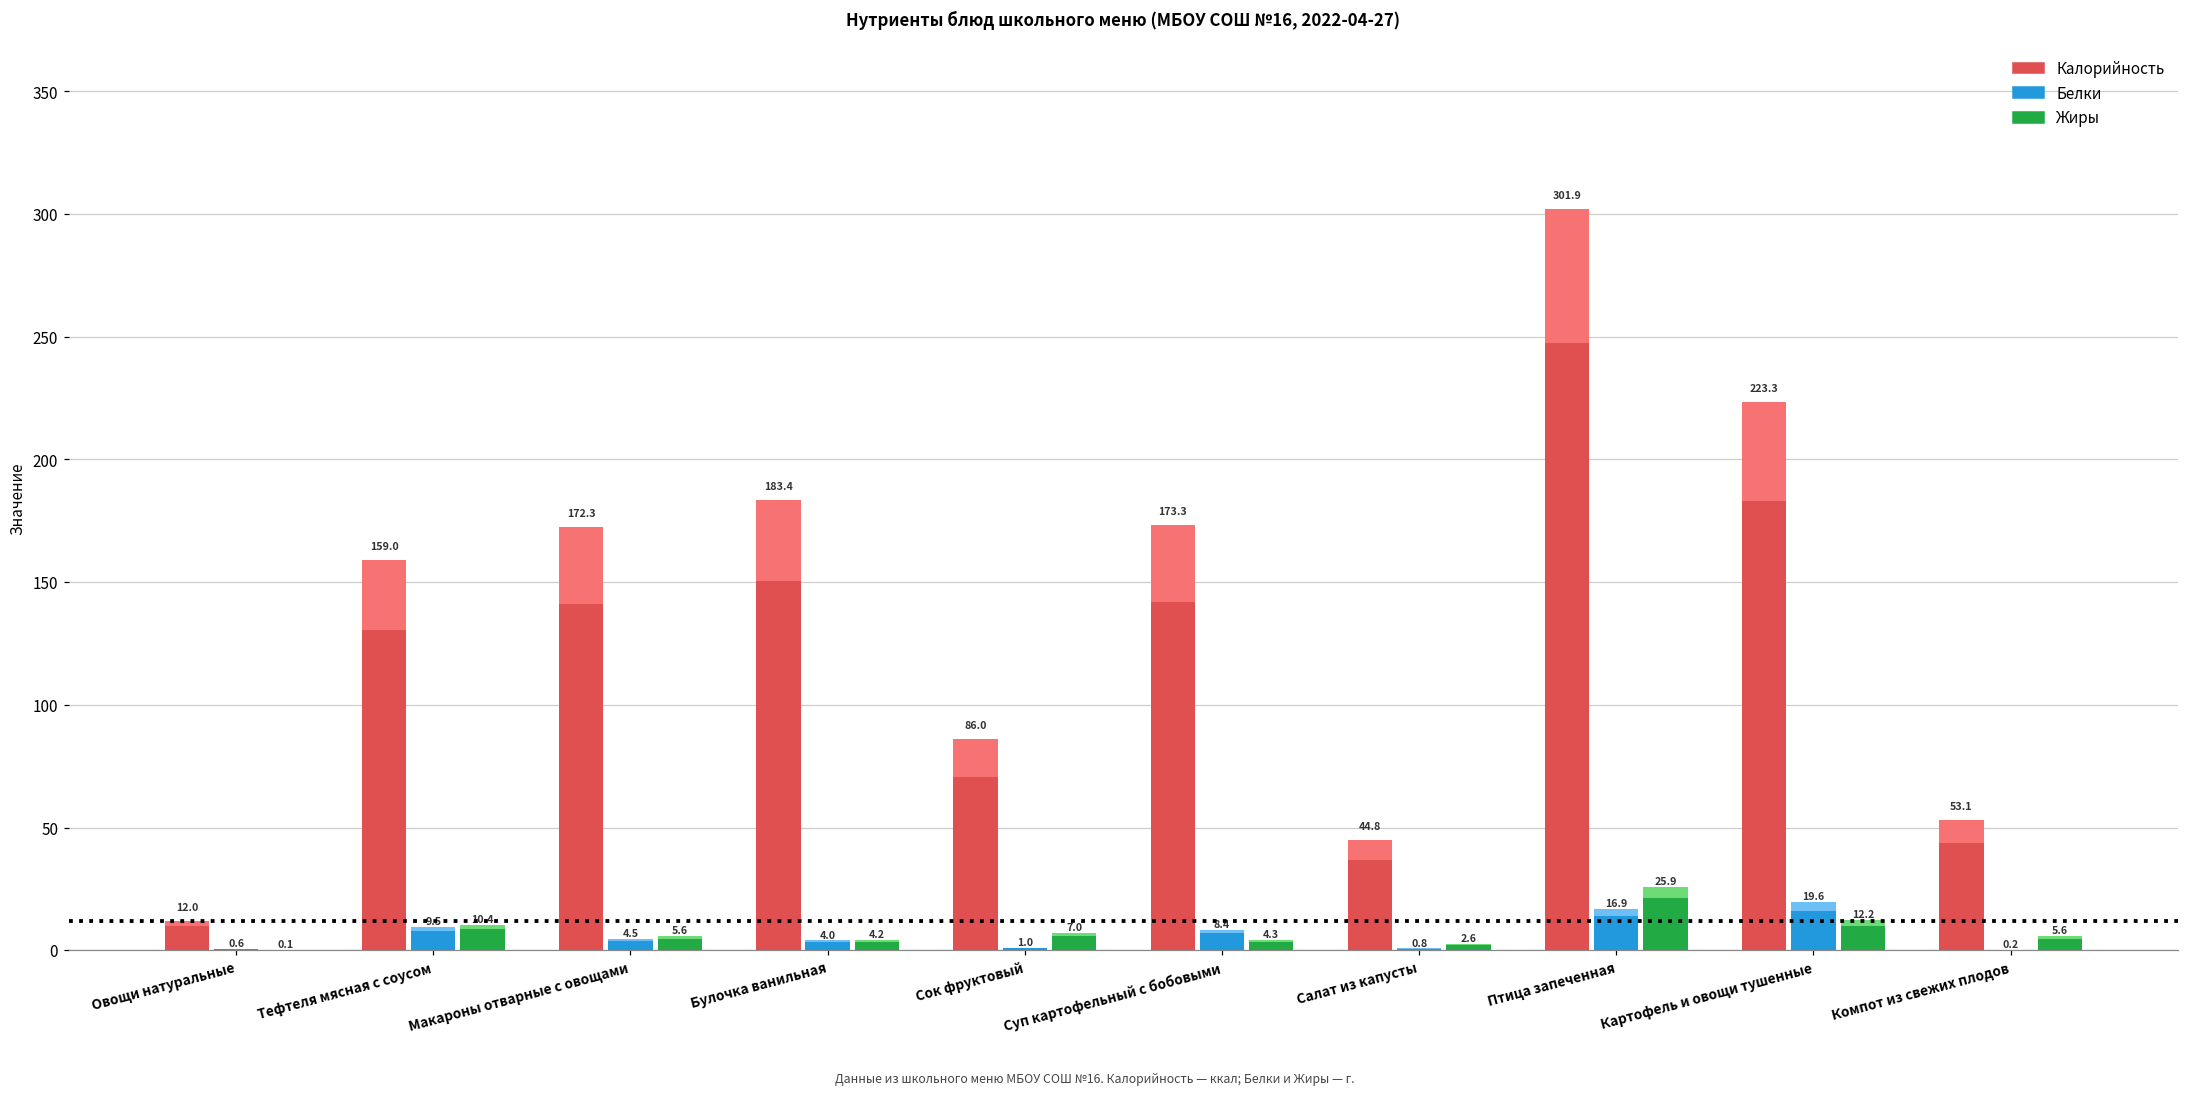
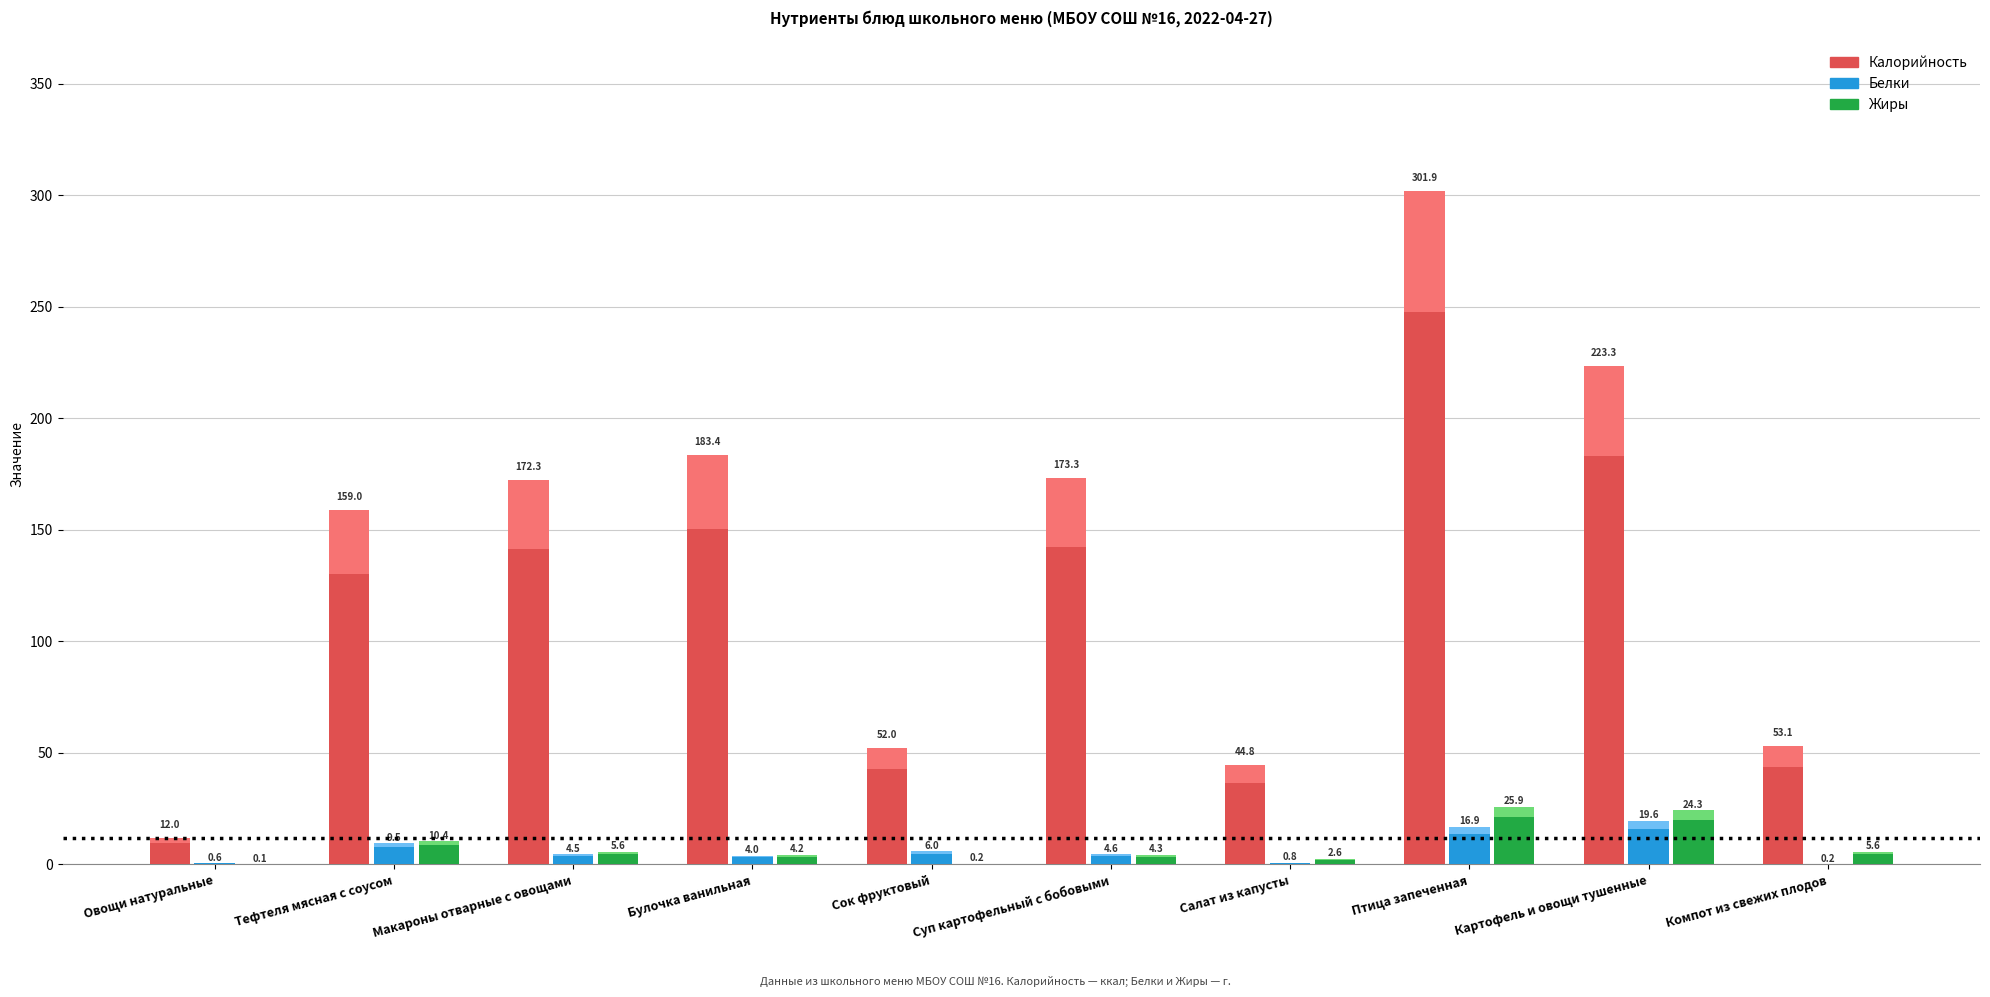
Калорийность, Сок фруктовый: 86.0 -> 52.0
Белки, Сок фруктовый: 1.0 -> 6.0
Жиры, Сок фруктовый: 7.0 -> 0.2
Белки, Суп картофельный с бобовыми: 8.4 -> 4.6
Жиры, Картофель и овощи тушенные: 12.2 -> 24.3
